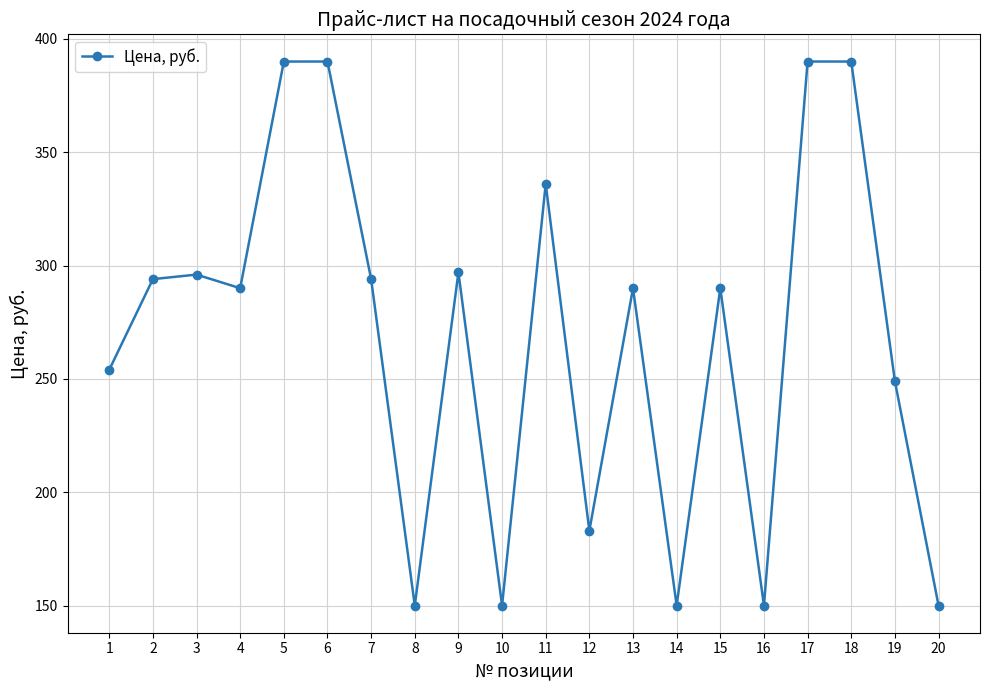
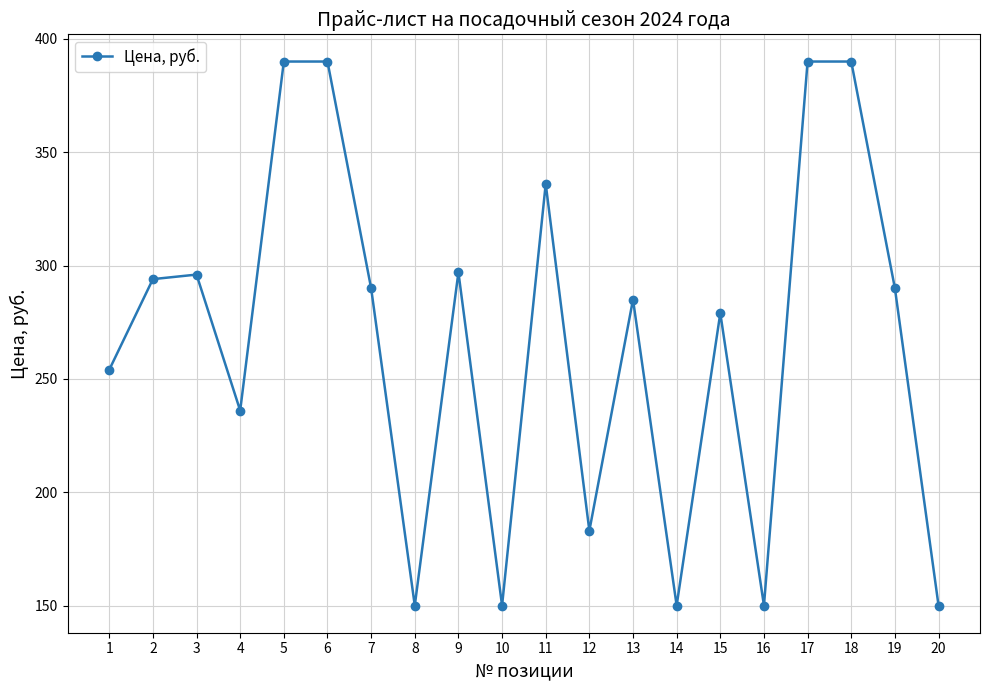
4: 290 -> 236
7: 294 -> 290
13: 290 -> 285
15: 290 -> 279
19: 249 -> 290
